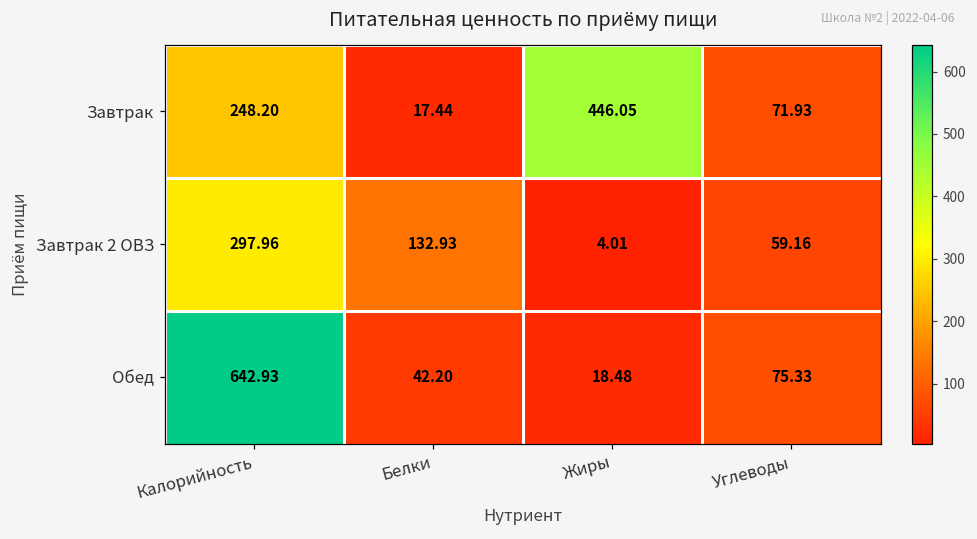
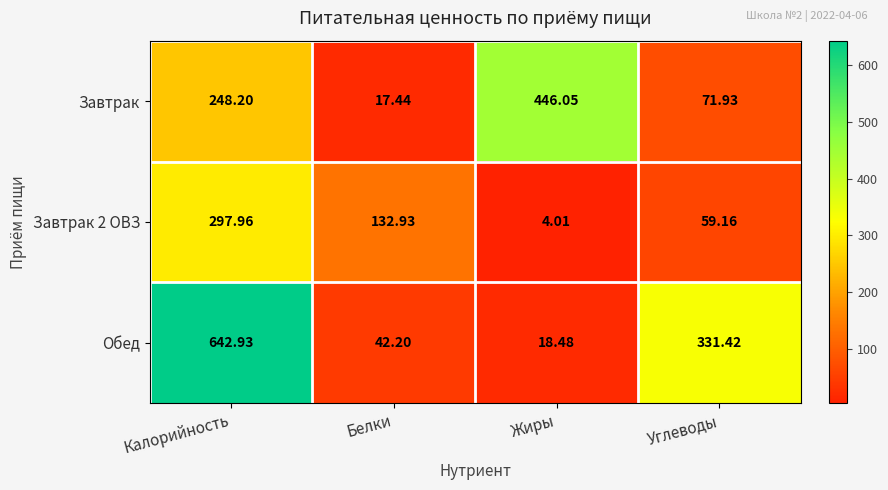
Обед, Углеводы: 75.33 -> 331.42
